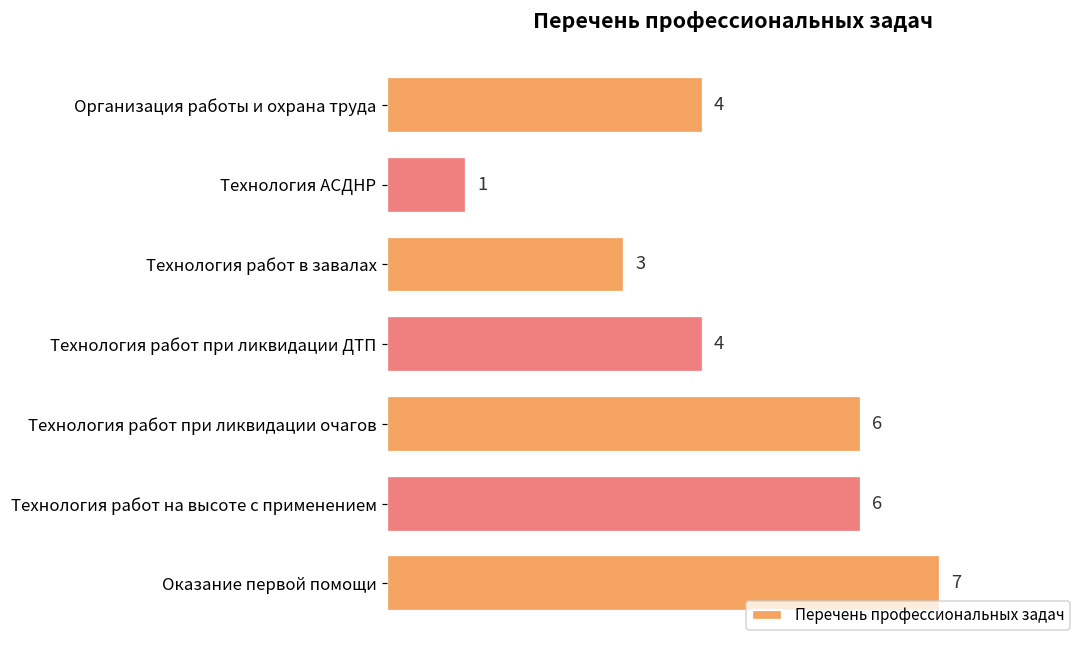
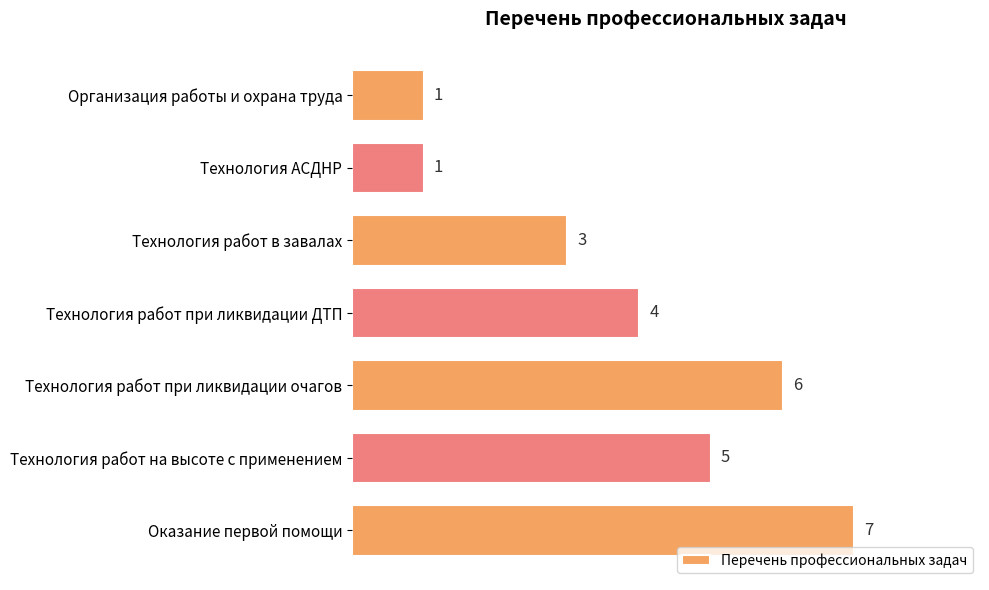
Организация работы и охрана труда: 4 -> 1
Технология работ на высоте с применением: 6 -> 5
